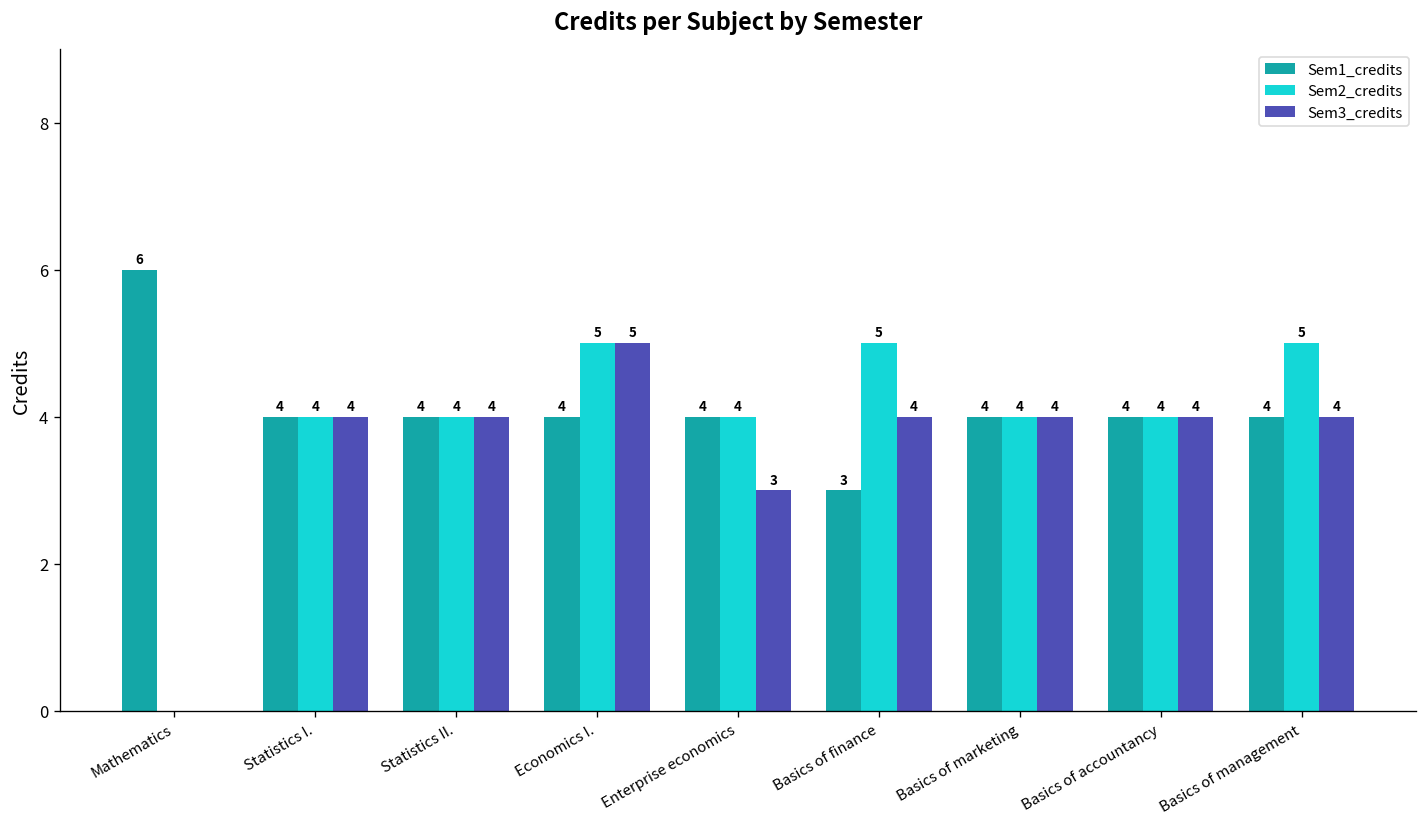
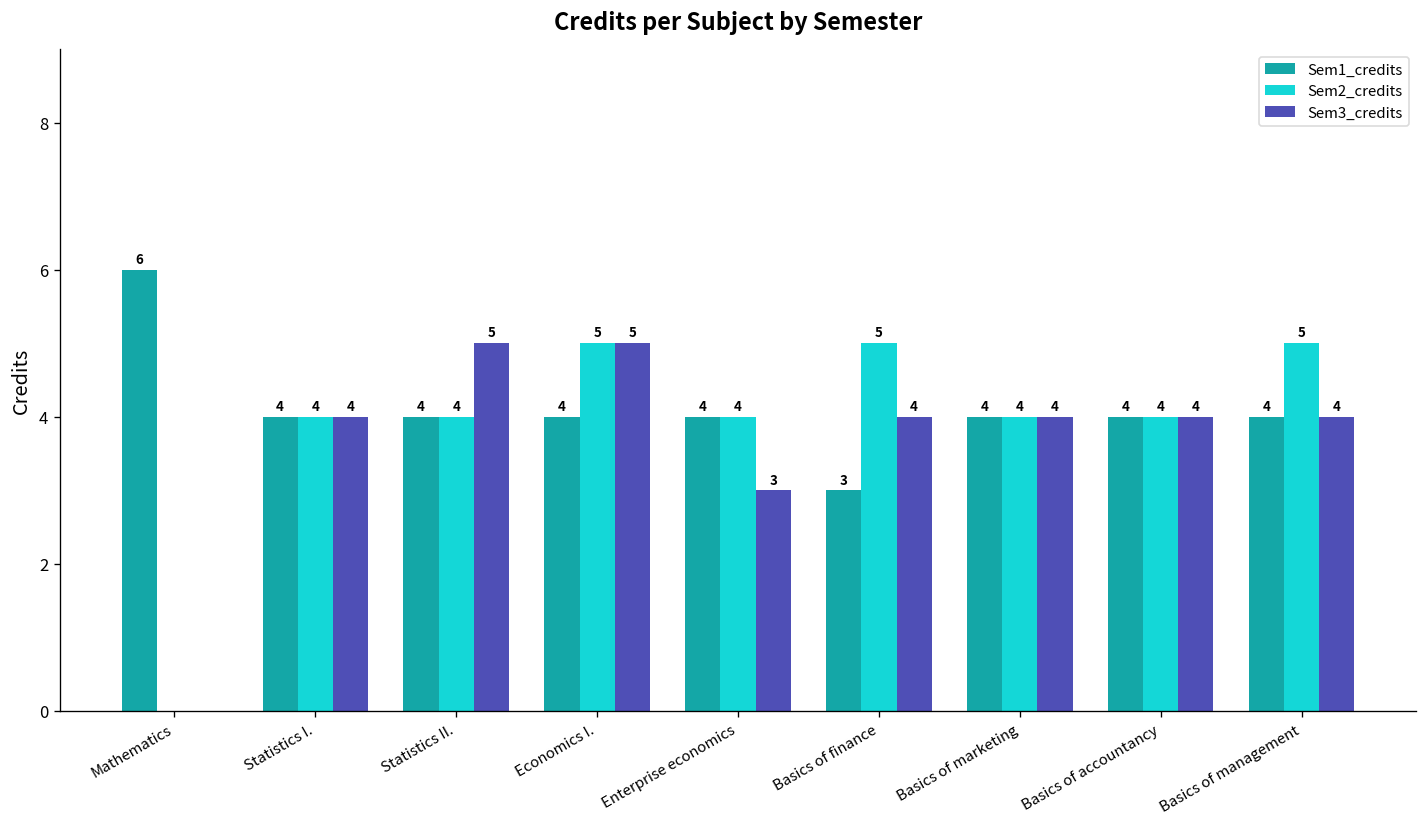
Sem3_credits, Statistics II.: 4 -> 5
